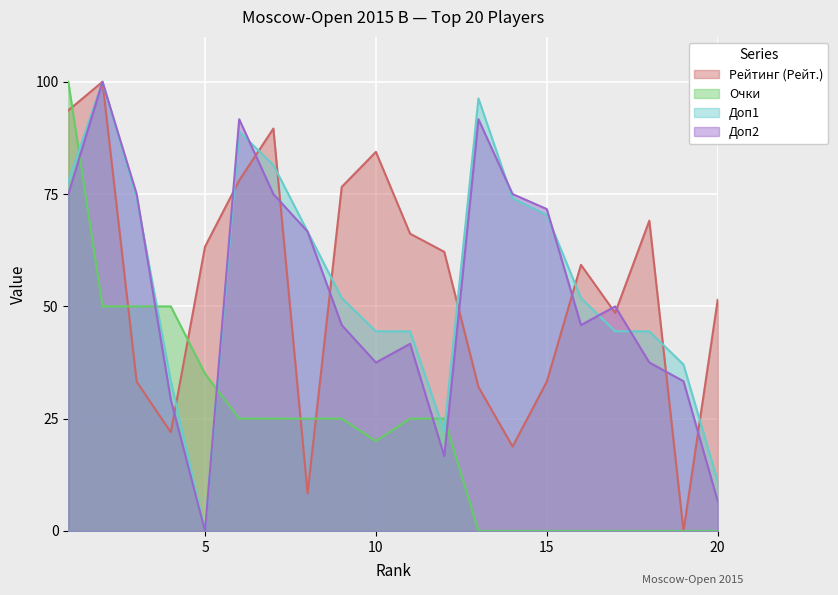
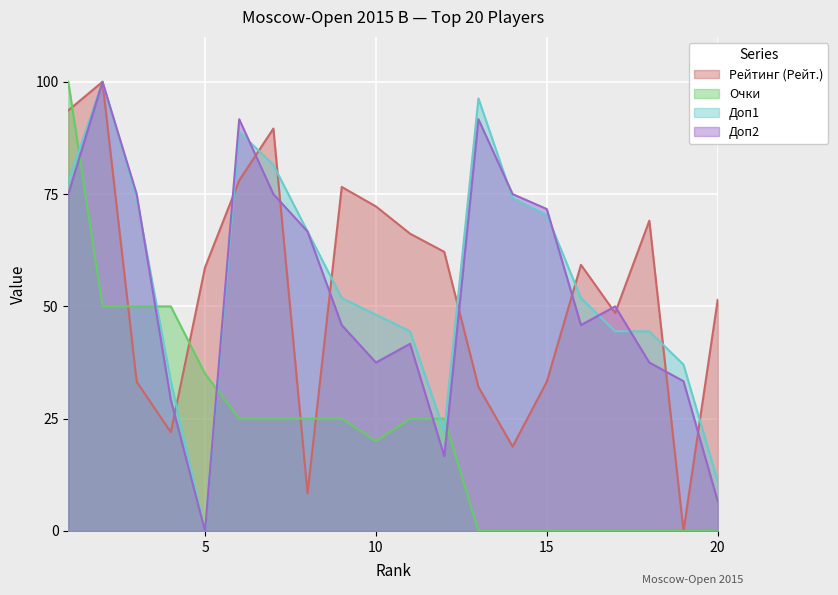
Рейтинг (Рейт.), 5: 63 -> 59
Рейтинг (Рейт.), 10: 84 -> 72
Доп1, 10: 44 -> 48
